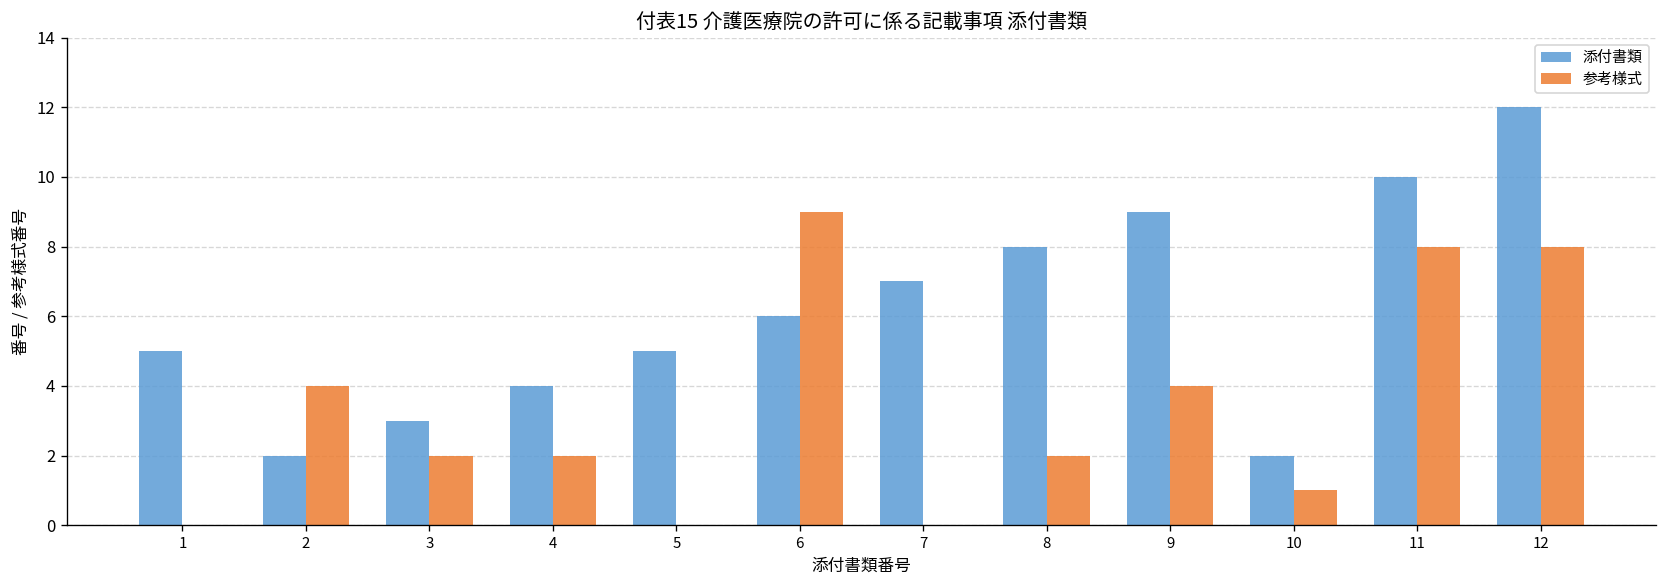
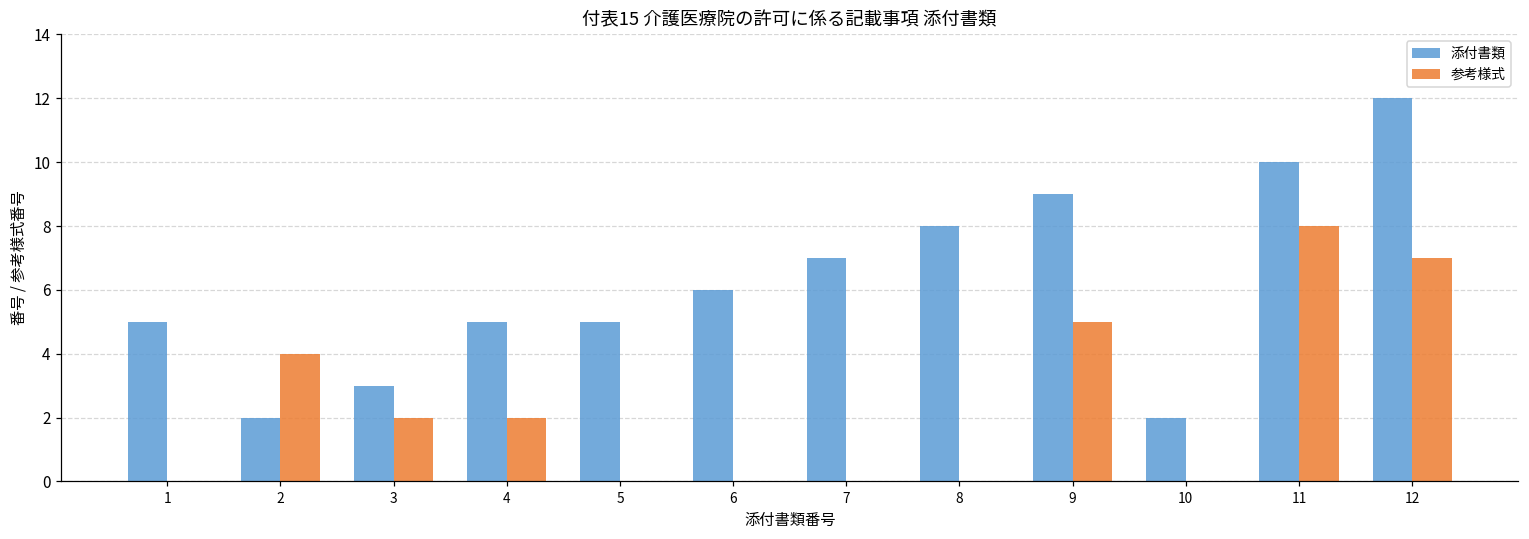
添付書類, 4: 4 -> 5
参考様式, 6: 9 -> 0
参考様式, 8: 2 -> 0
参考様式, 9: 4 -> 5
参考様式, 10: 1 -> 0
参考様式, 12: 8 -> 7
